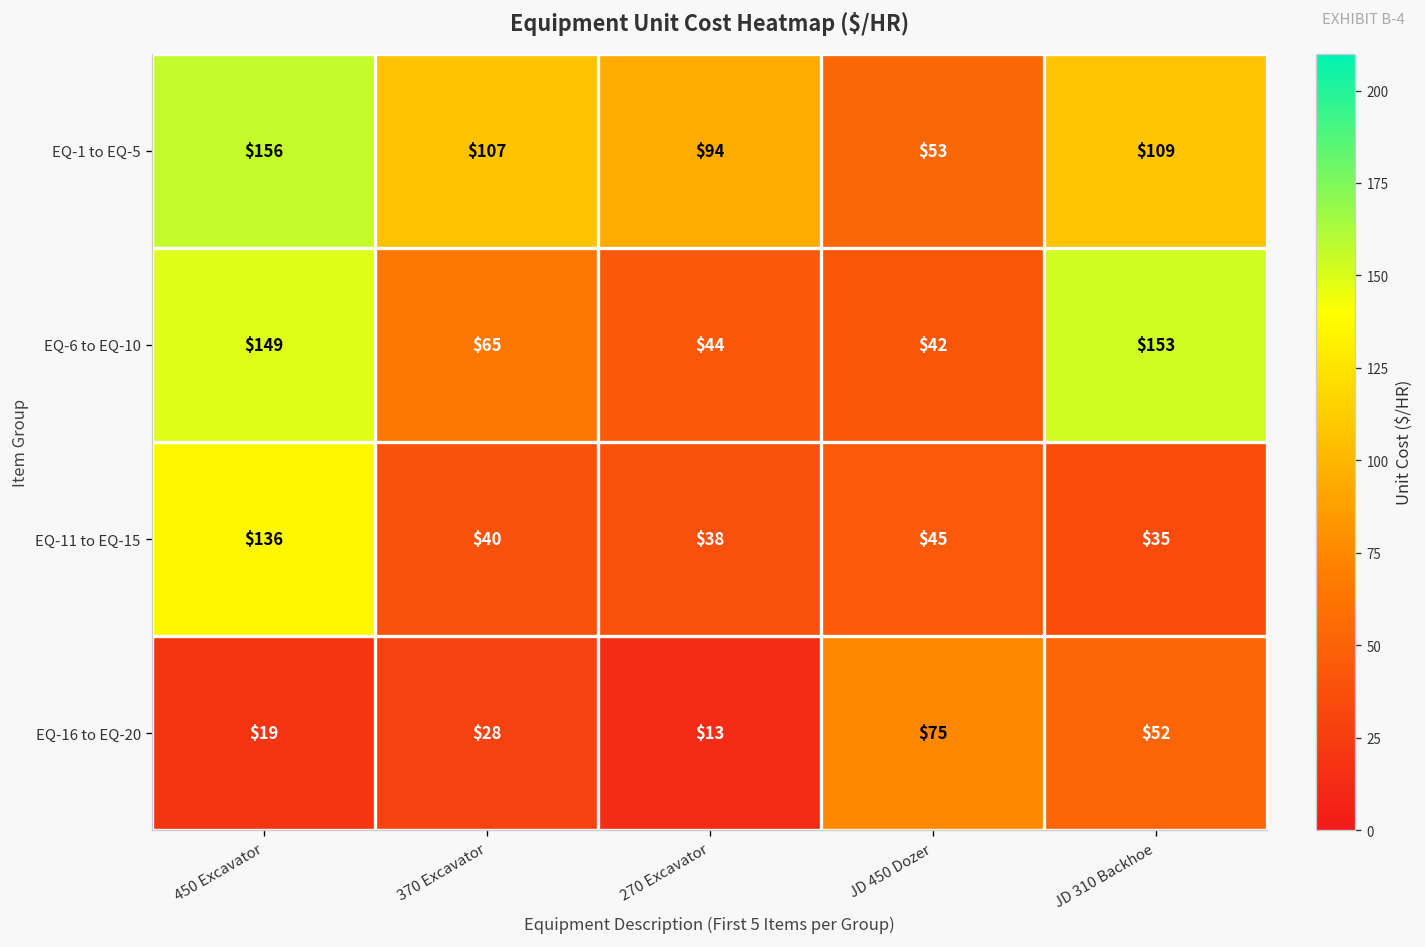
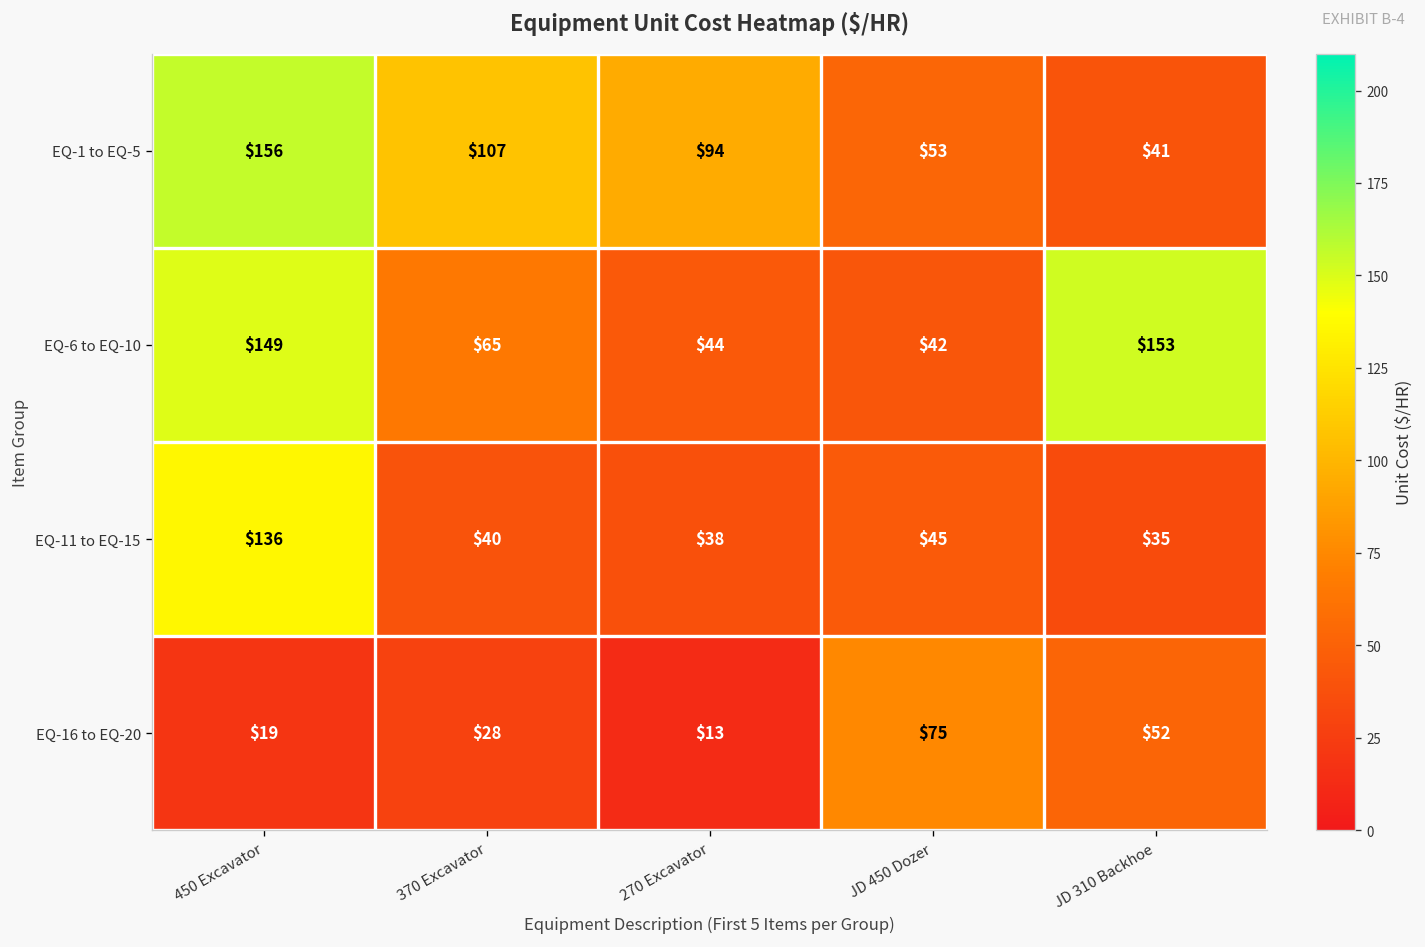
EQ-1 to EQ-5, JD 310 Backhoe: $109 -> $41
